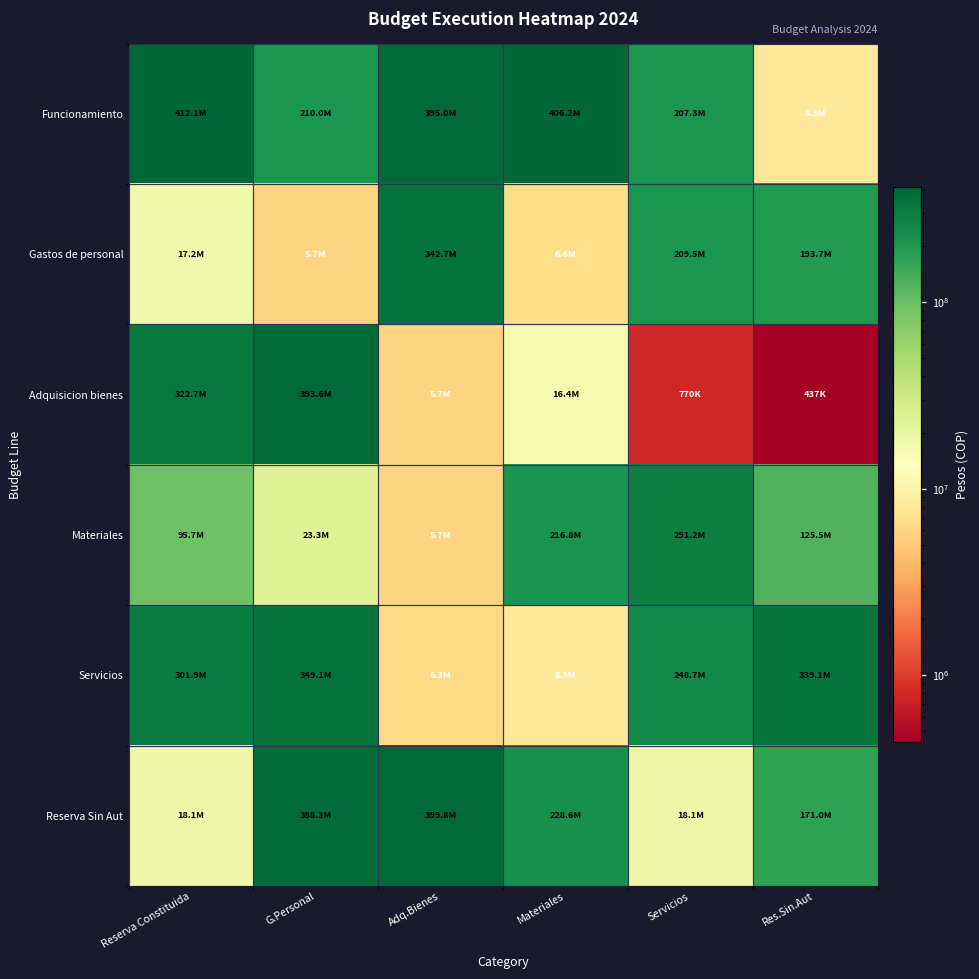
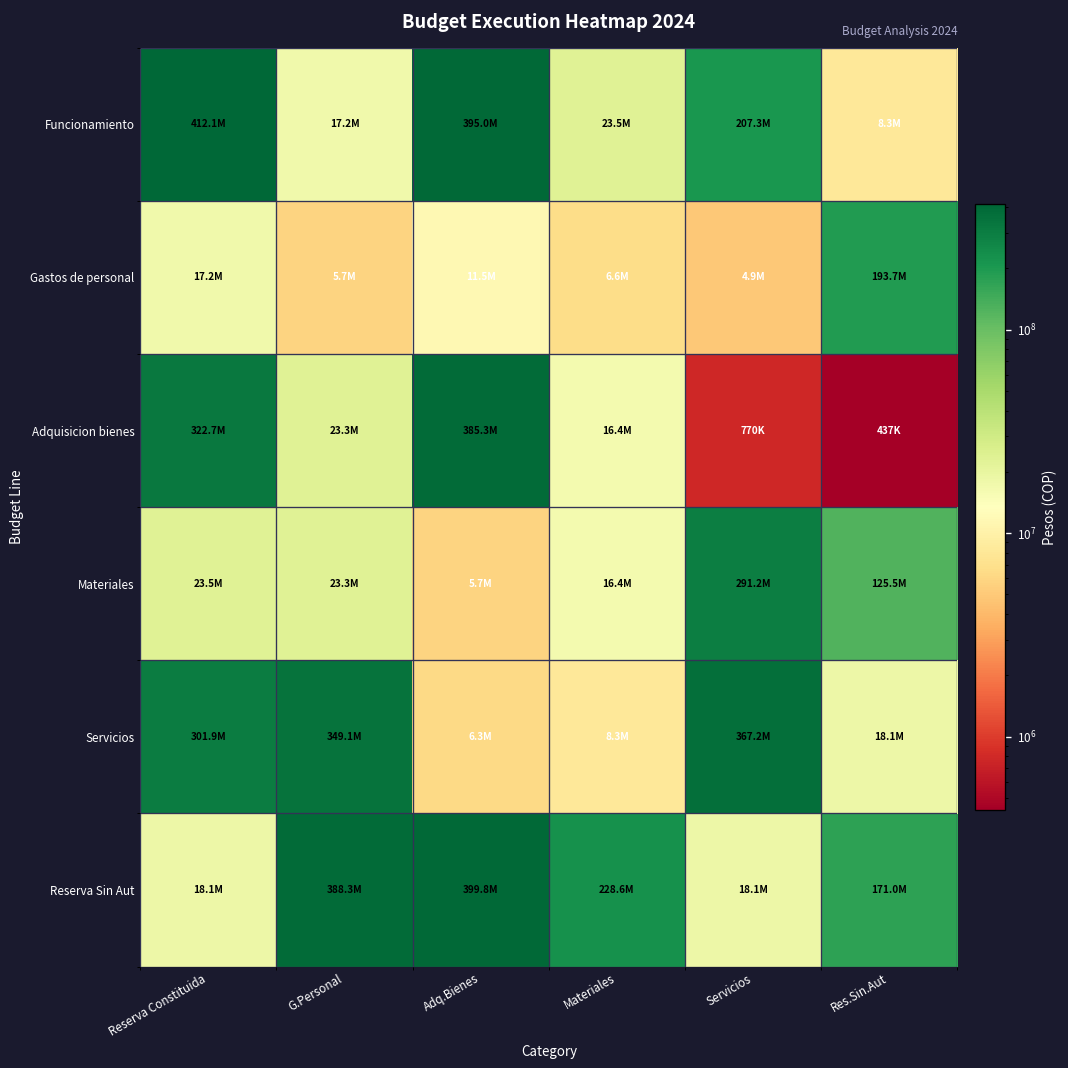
Funcionamiento, G.Personal: 210.0M -> 17.2M
Funcionamiento, Materiales: 406.2M -> 23.5M
Gastos de personal, Adq.Bienes: 342.7M -> 11.5M
Gastos de personal, Servicios: 209.5M -> 4.9M
Adquisicion bienes, G.Personal: 393.6M -> 23.3M
Adquisicion bienes, Adq.Bienes: 5.7M -> 385.3M
Materiales, Reserva Constituida: 95.7M -> 23.5M
Materiales, Materiales: 216.8M -> 16.4M
Servicios, Servicios: 248.7M -> 367.2M
Servicios, Res.Sin.Aut: 339.1M -> 18.1M
